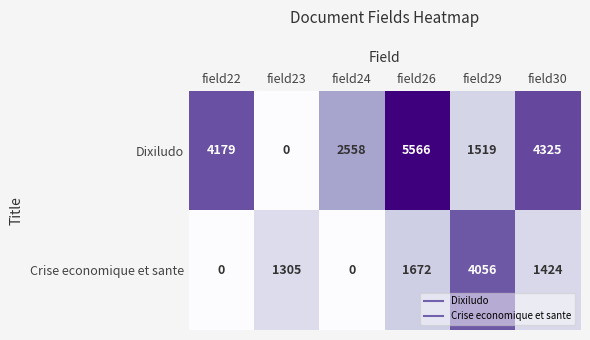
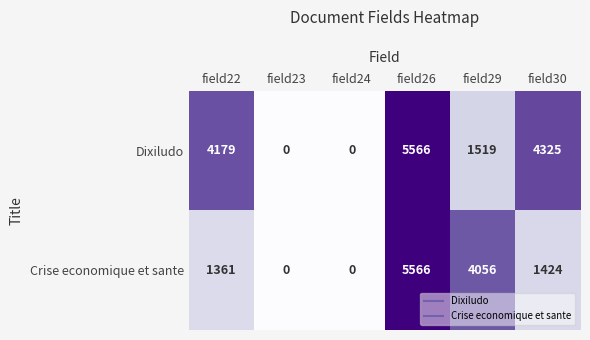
Dixiludo, field24: 2558 -> 0
Crise economique et sante, field22: 0 -> 1361
Crise economique et sante, field23: 1305 -> 0
Crise economique et sante, field26: 1672 -> 5566
